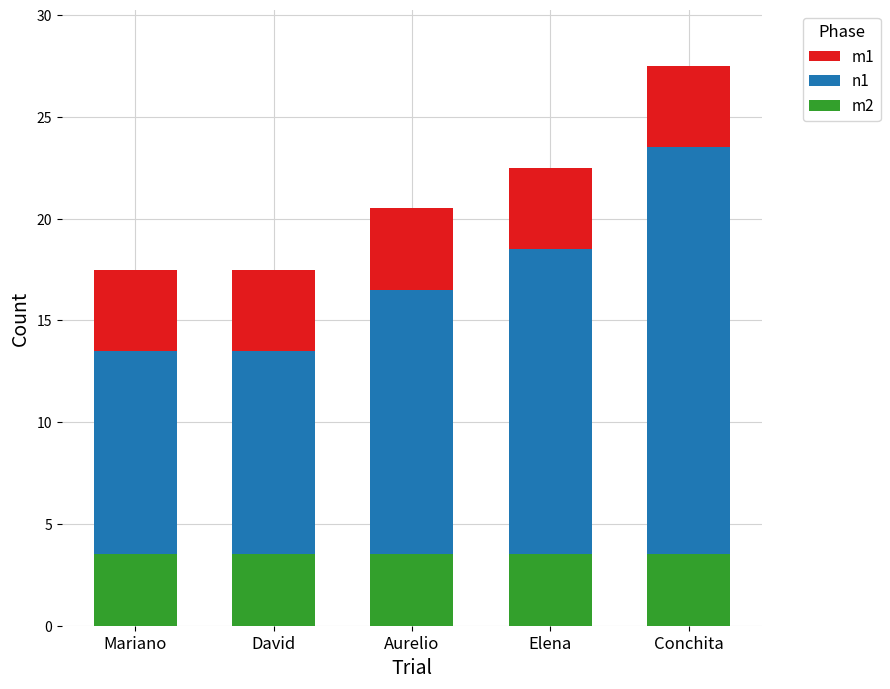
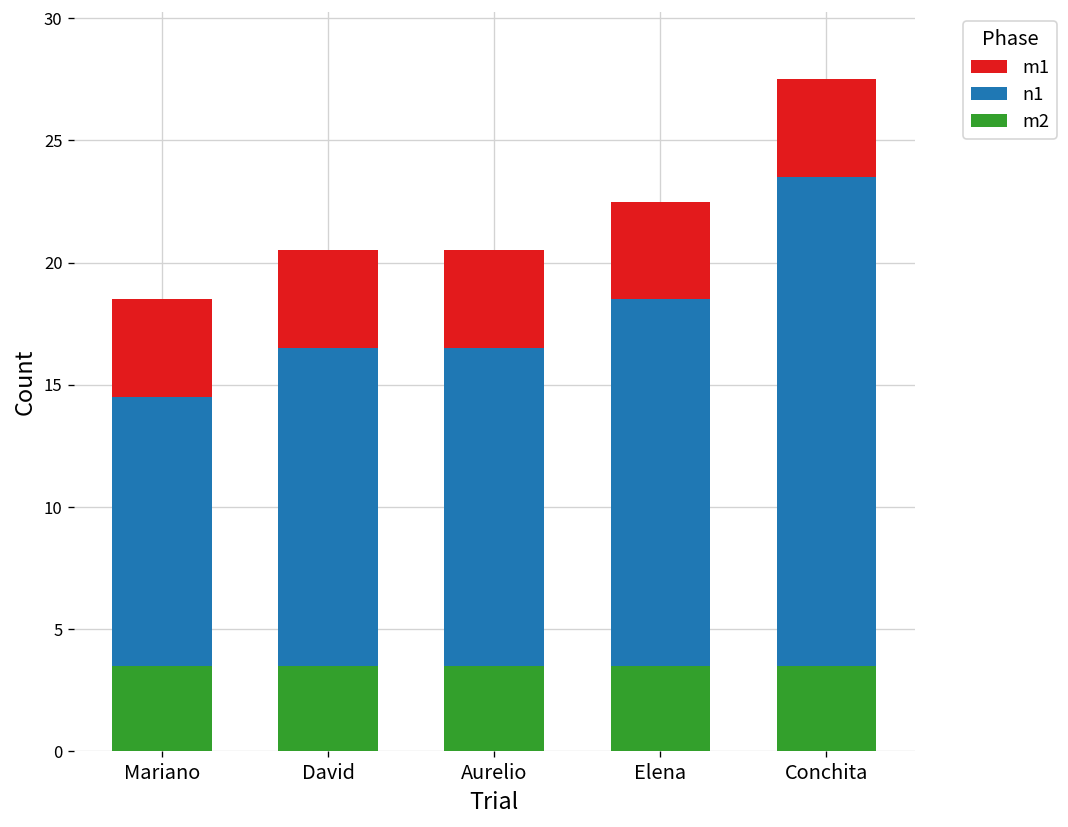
n1, Mariano: 10 -> 11
n1, David: 10 -> 13
